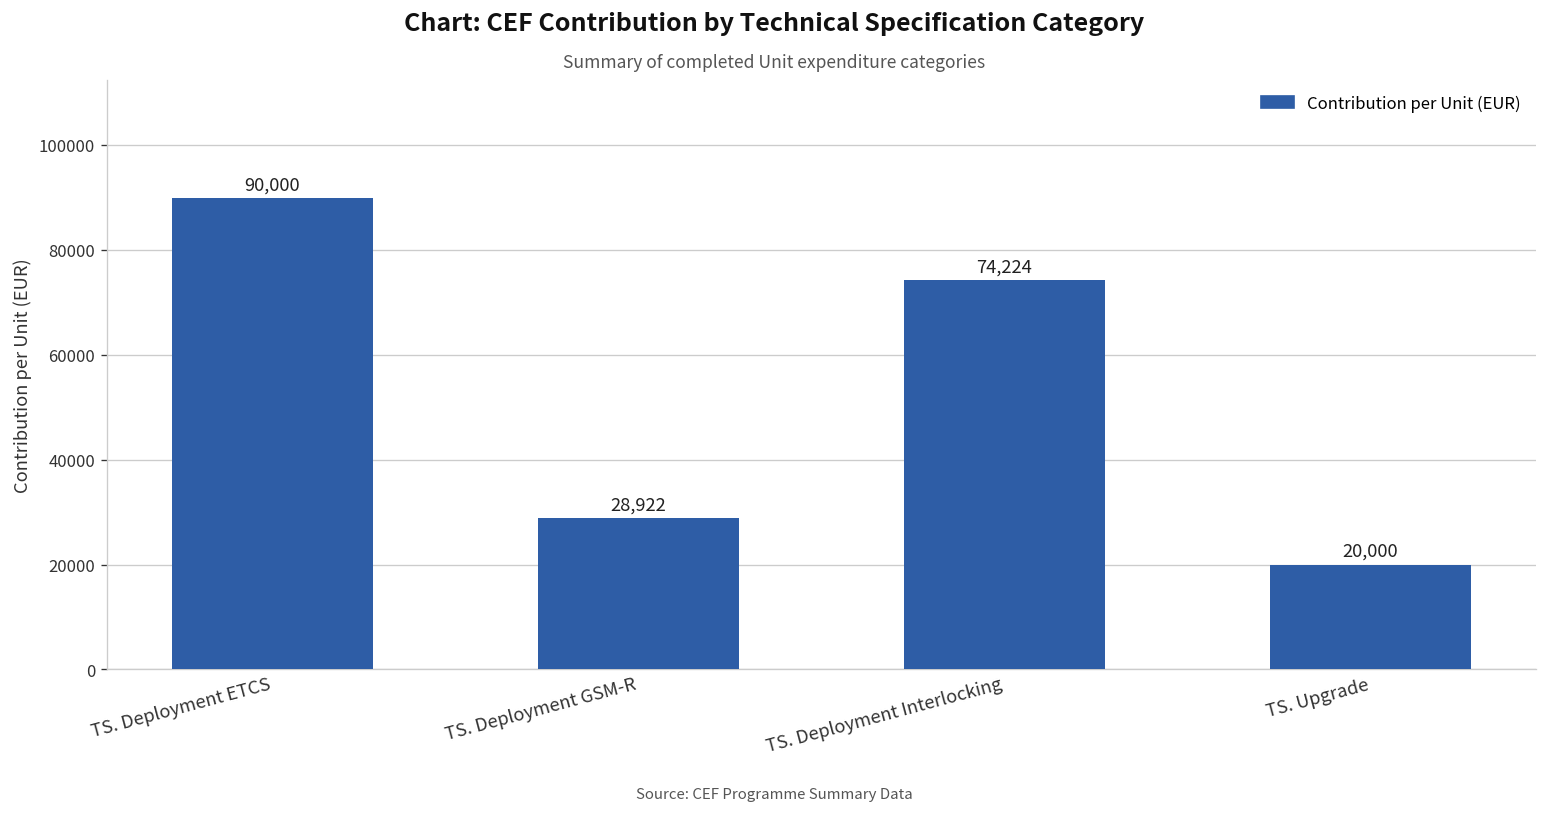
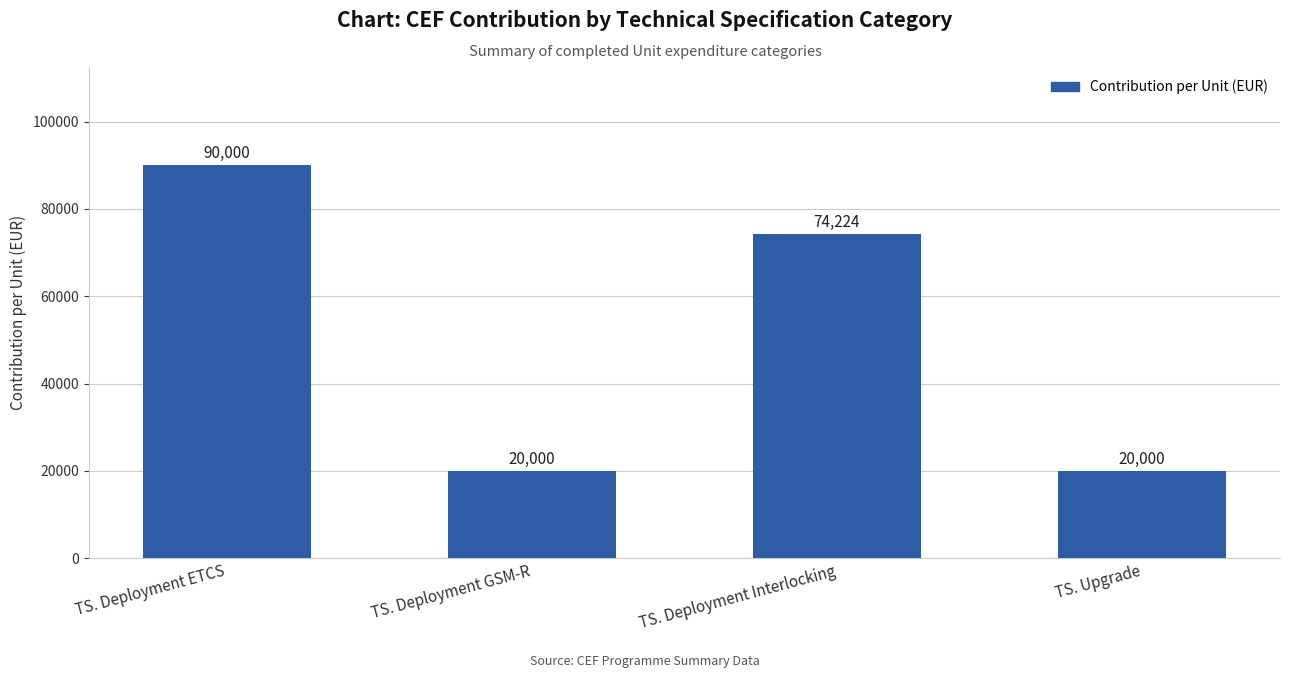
TS. Deployment GSM-R: 28,922 -> 20,000
